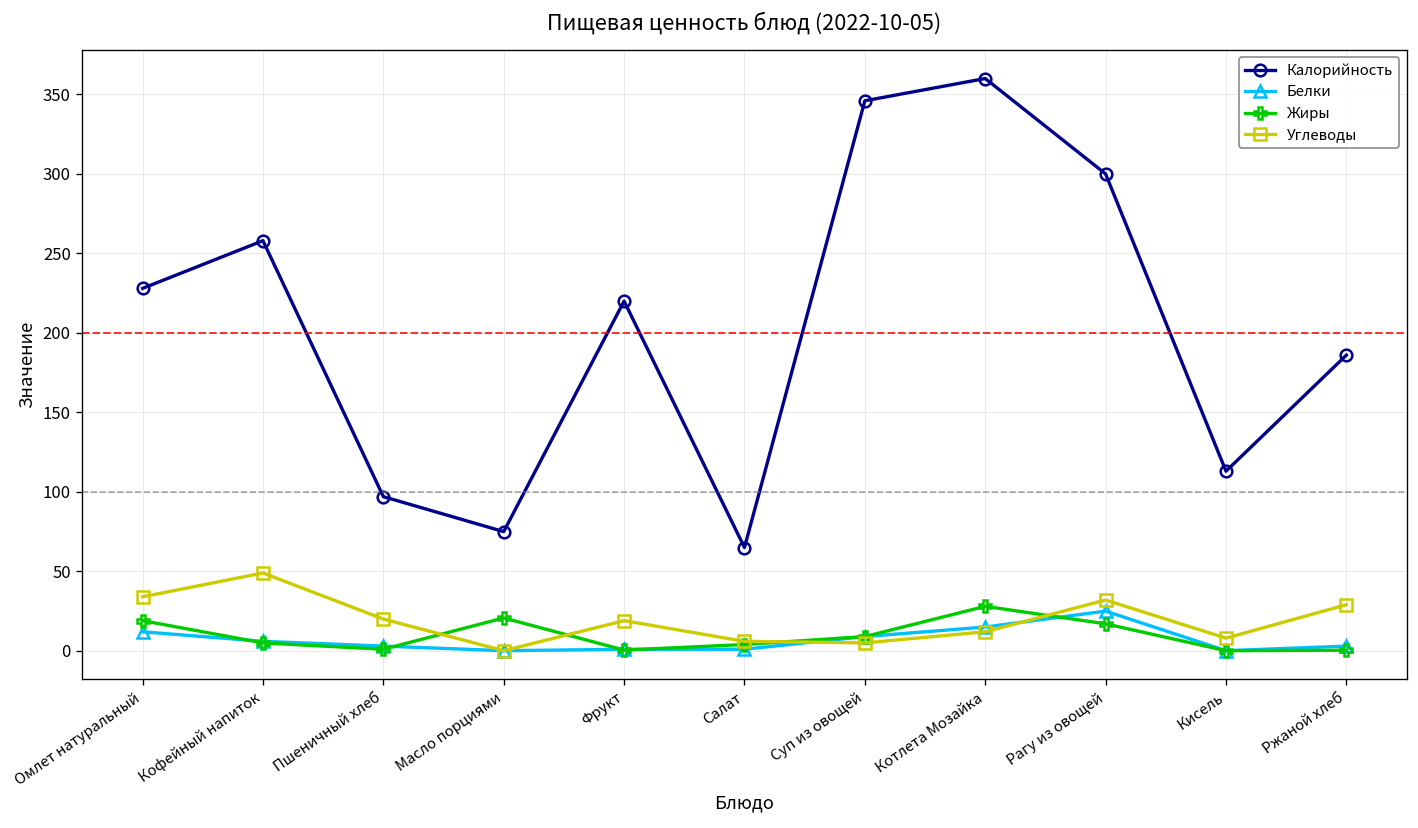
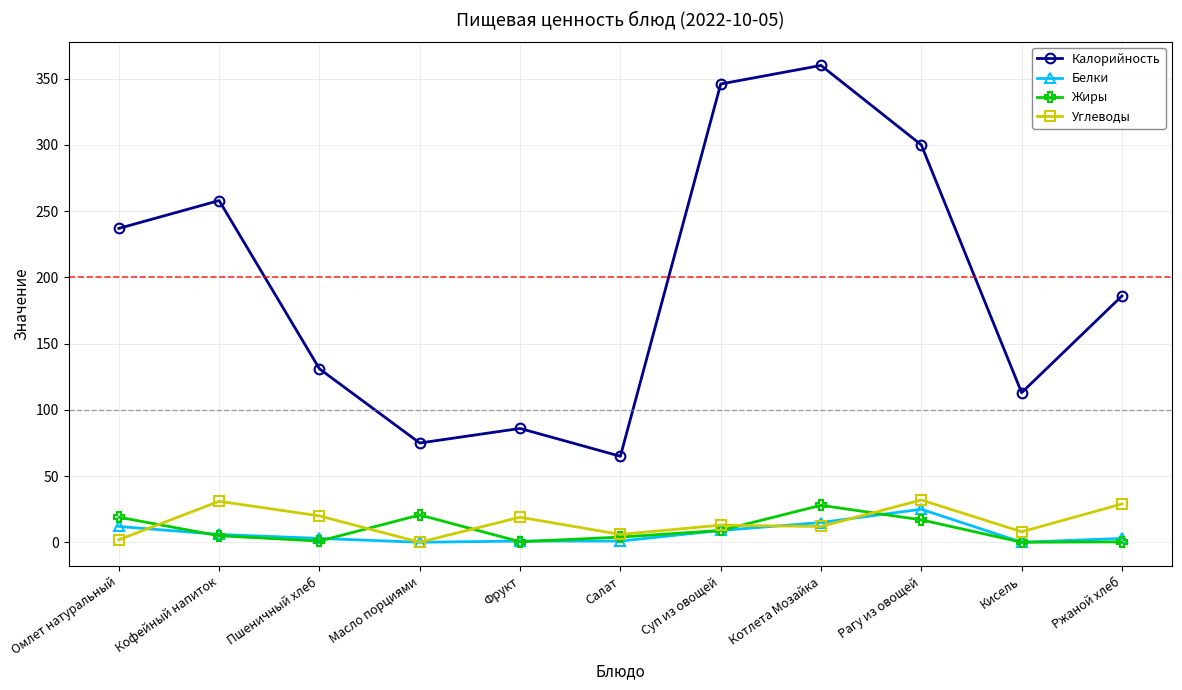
Калорийность, Омлет натуральный: 228 -> 237
Углеводы, Омлет натуральный: 34 -> 2
Углеводы, Кофейный напиток: 49 -> 31
Калорийность, Пшеничный хлеб: 97 -> 131
Калорийность, Фрукт: 220 -> 86
Углеводы, Суп из овощей: 5 -> 13
